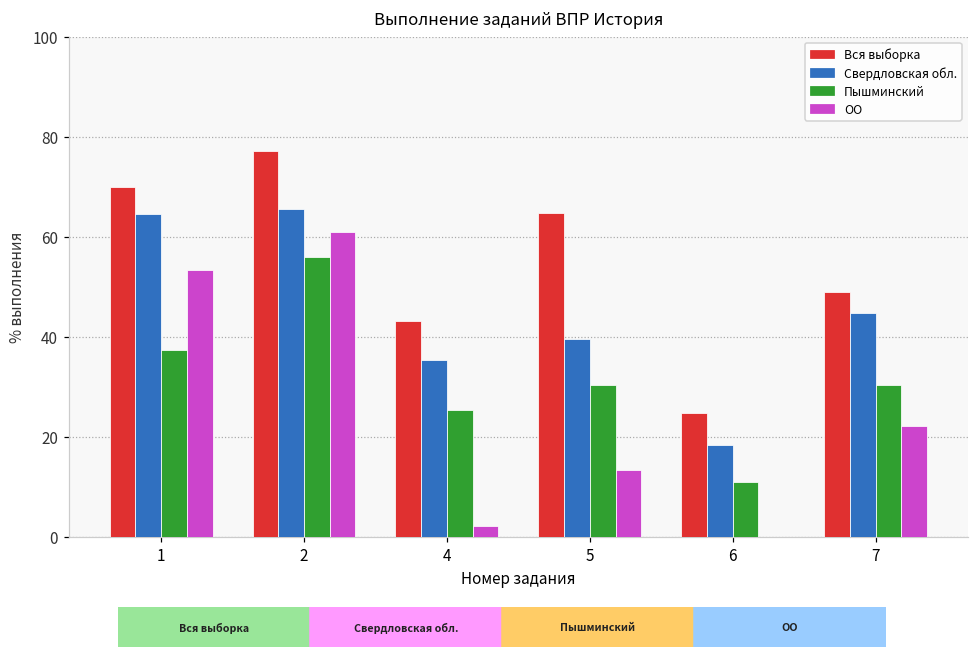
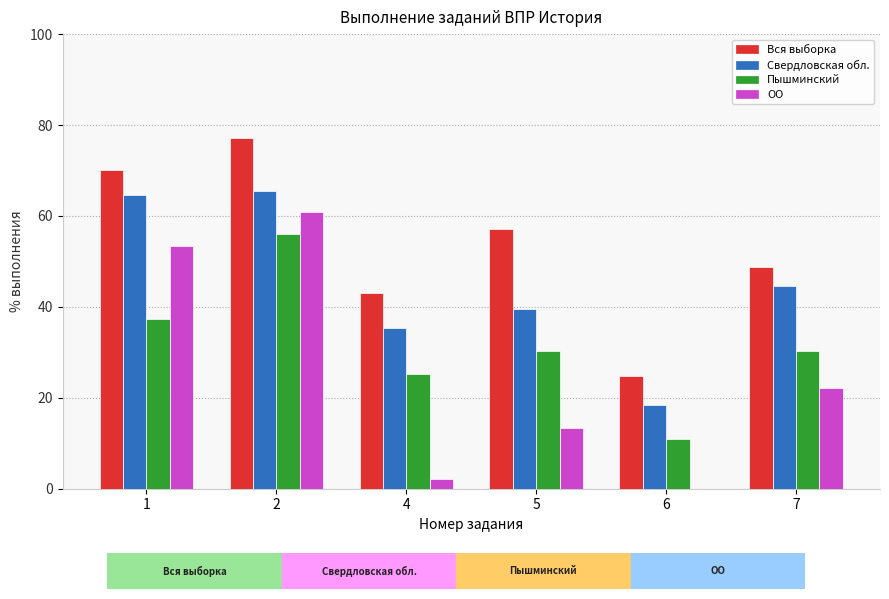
Вся выборка, 5: 65 -> 57
